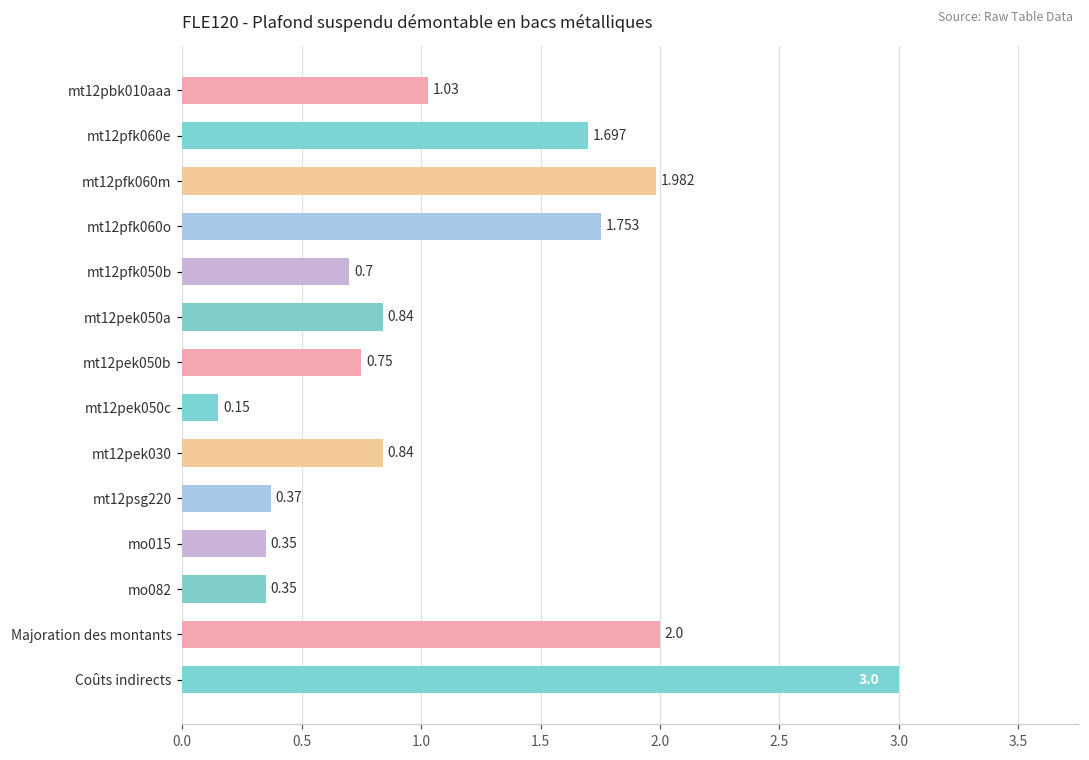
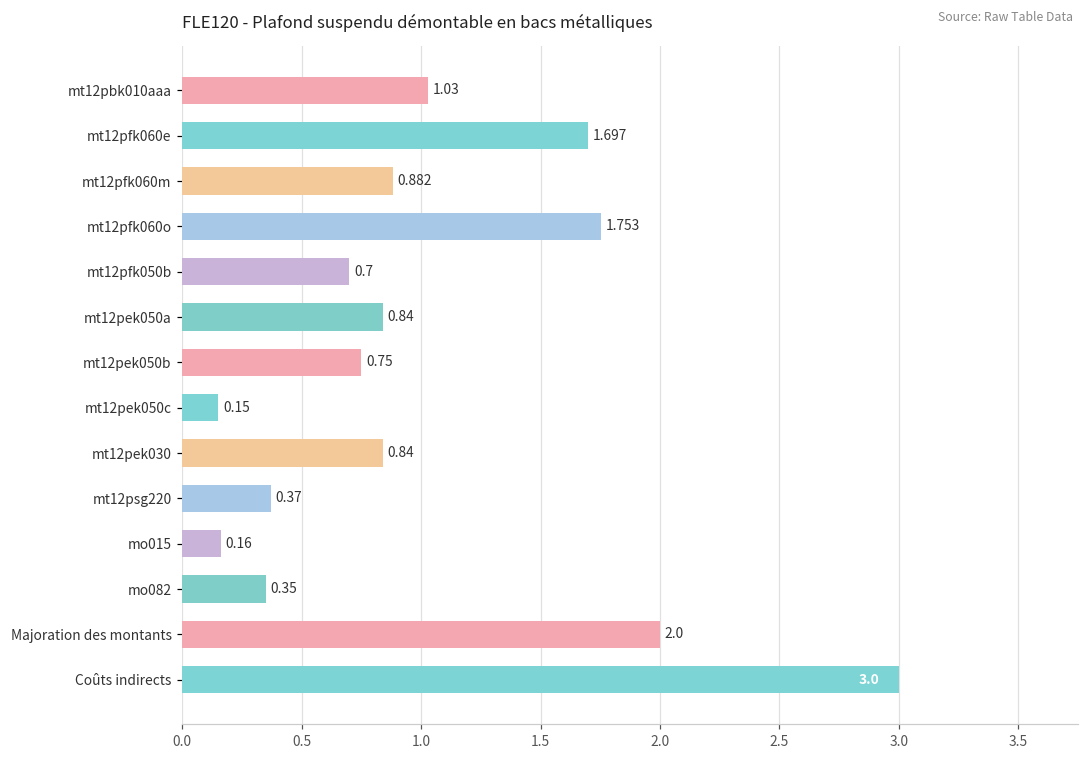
mt12pfk060m: 1.982 -> 0.882
mo015: 0.35 -> 0.16
